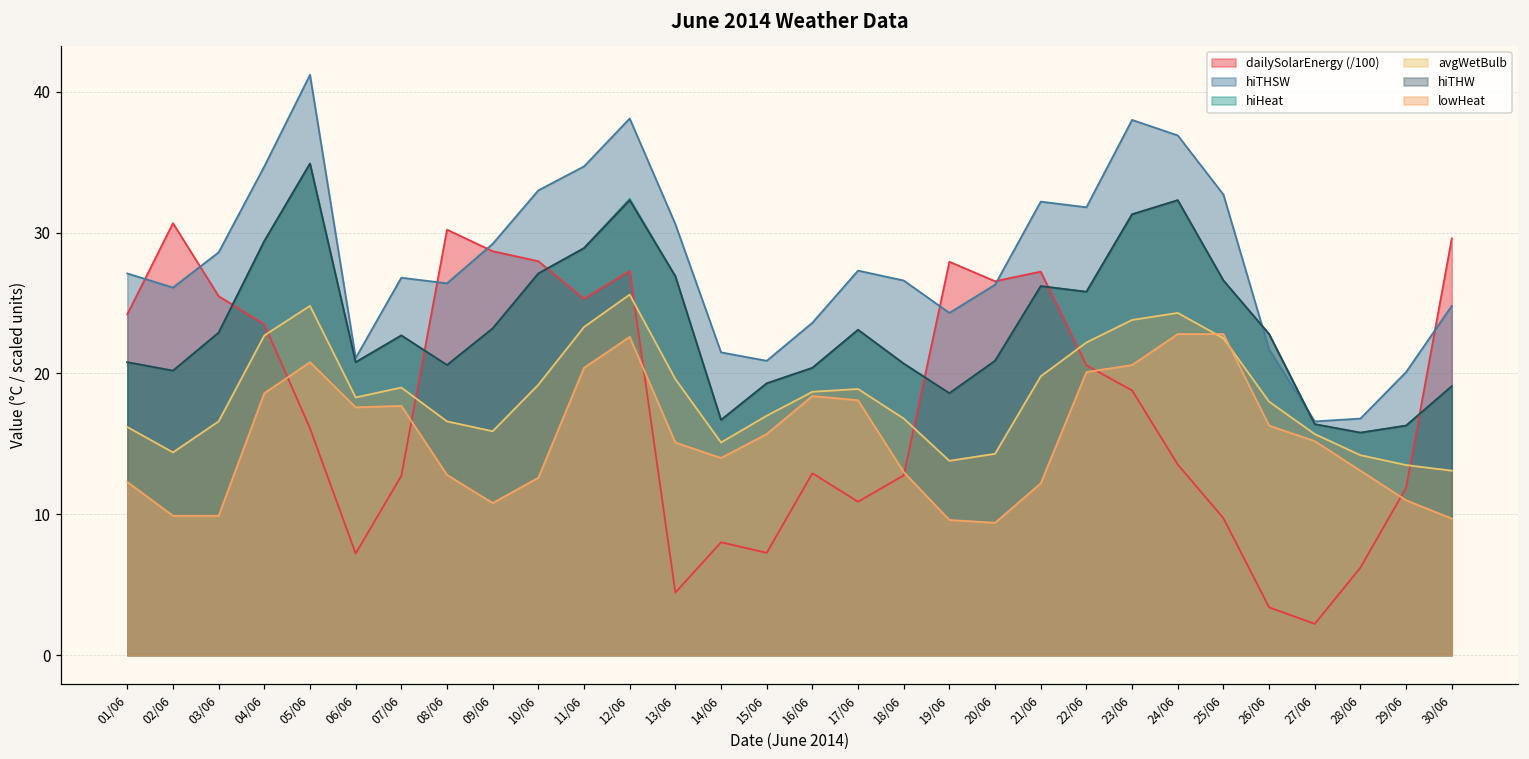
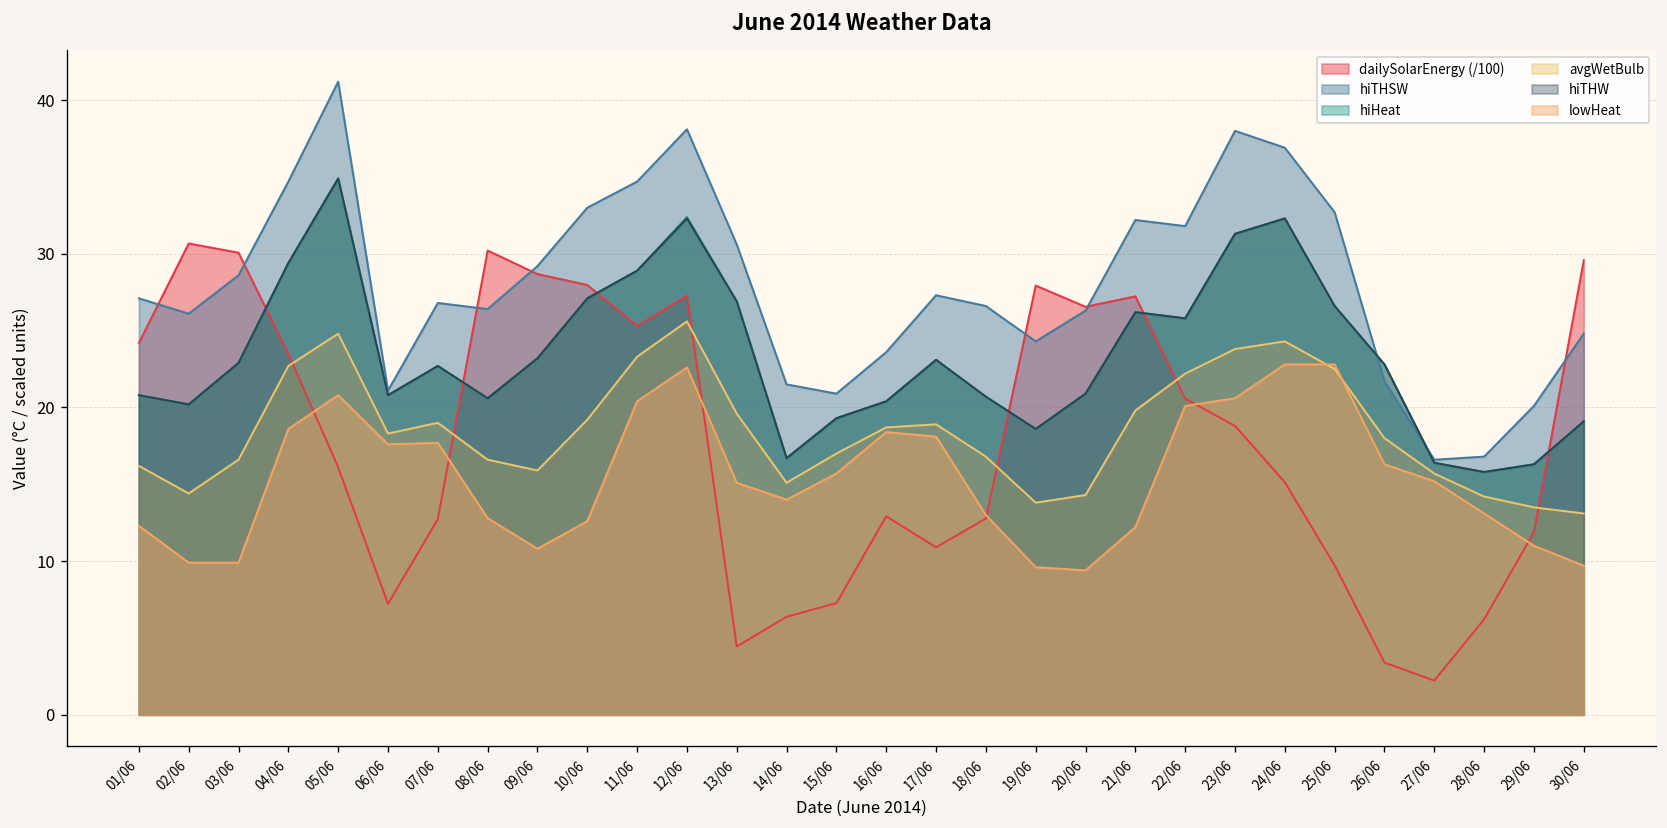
dailySolarEnergy (/100), 03/06: 25.5 -> 30.1
dailySolarEnergy (/100), 14/06: 8.0 -> 6.4
dailySolarEnergy (/100), 24/06: 13.5 -> 15.1
